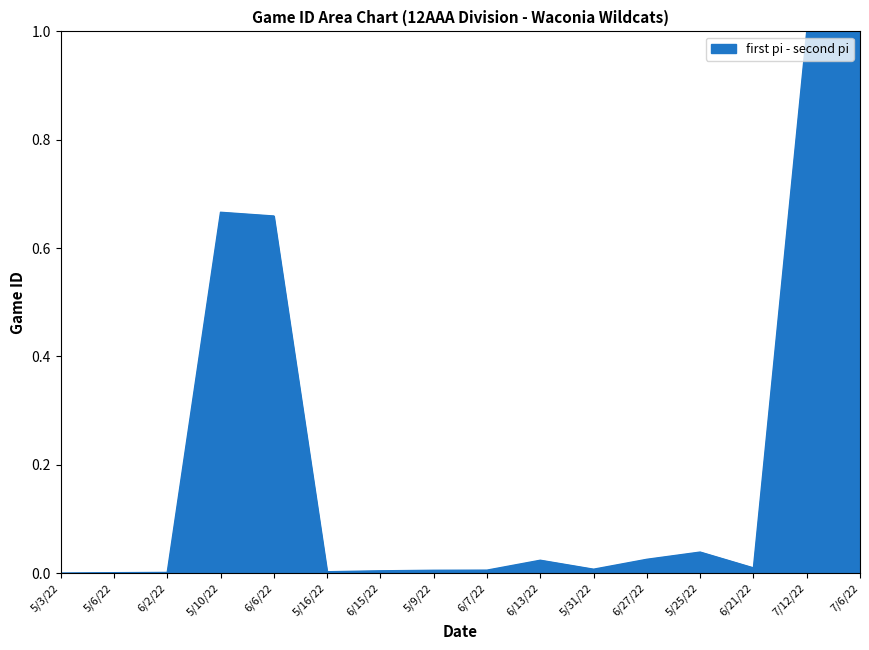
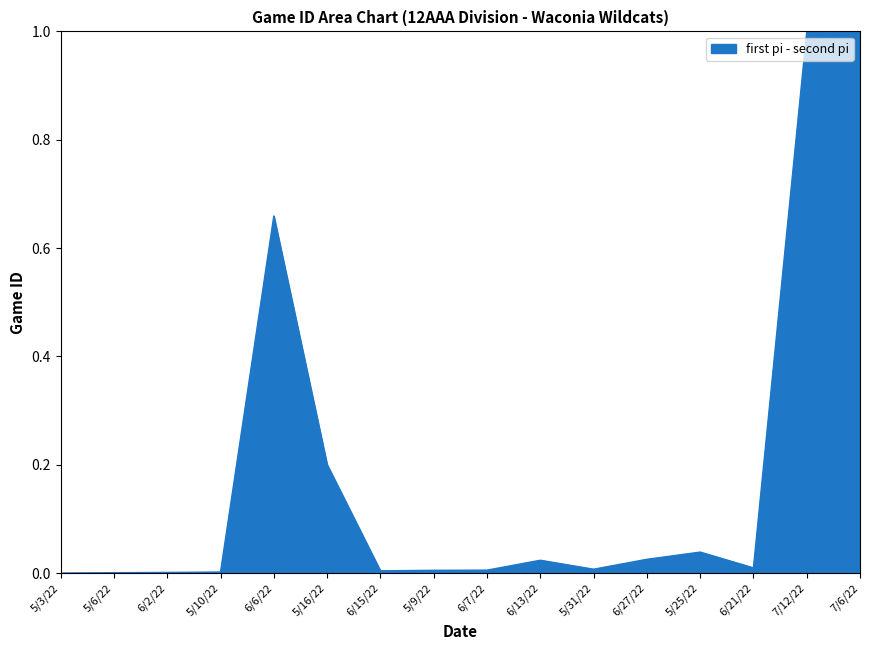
5/10/22: 0.67 -> 0.00
5/16/22: 0.00 -> 0.20
